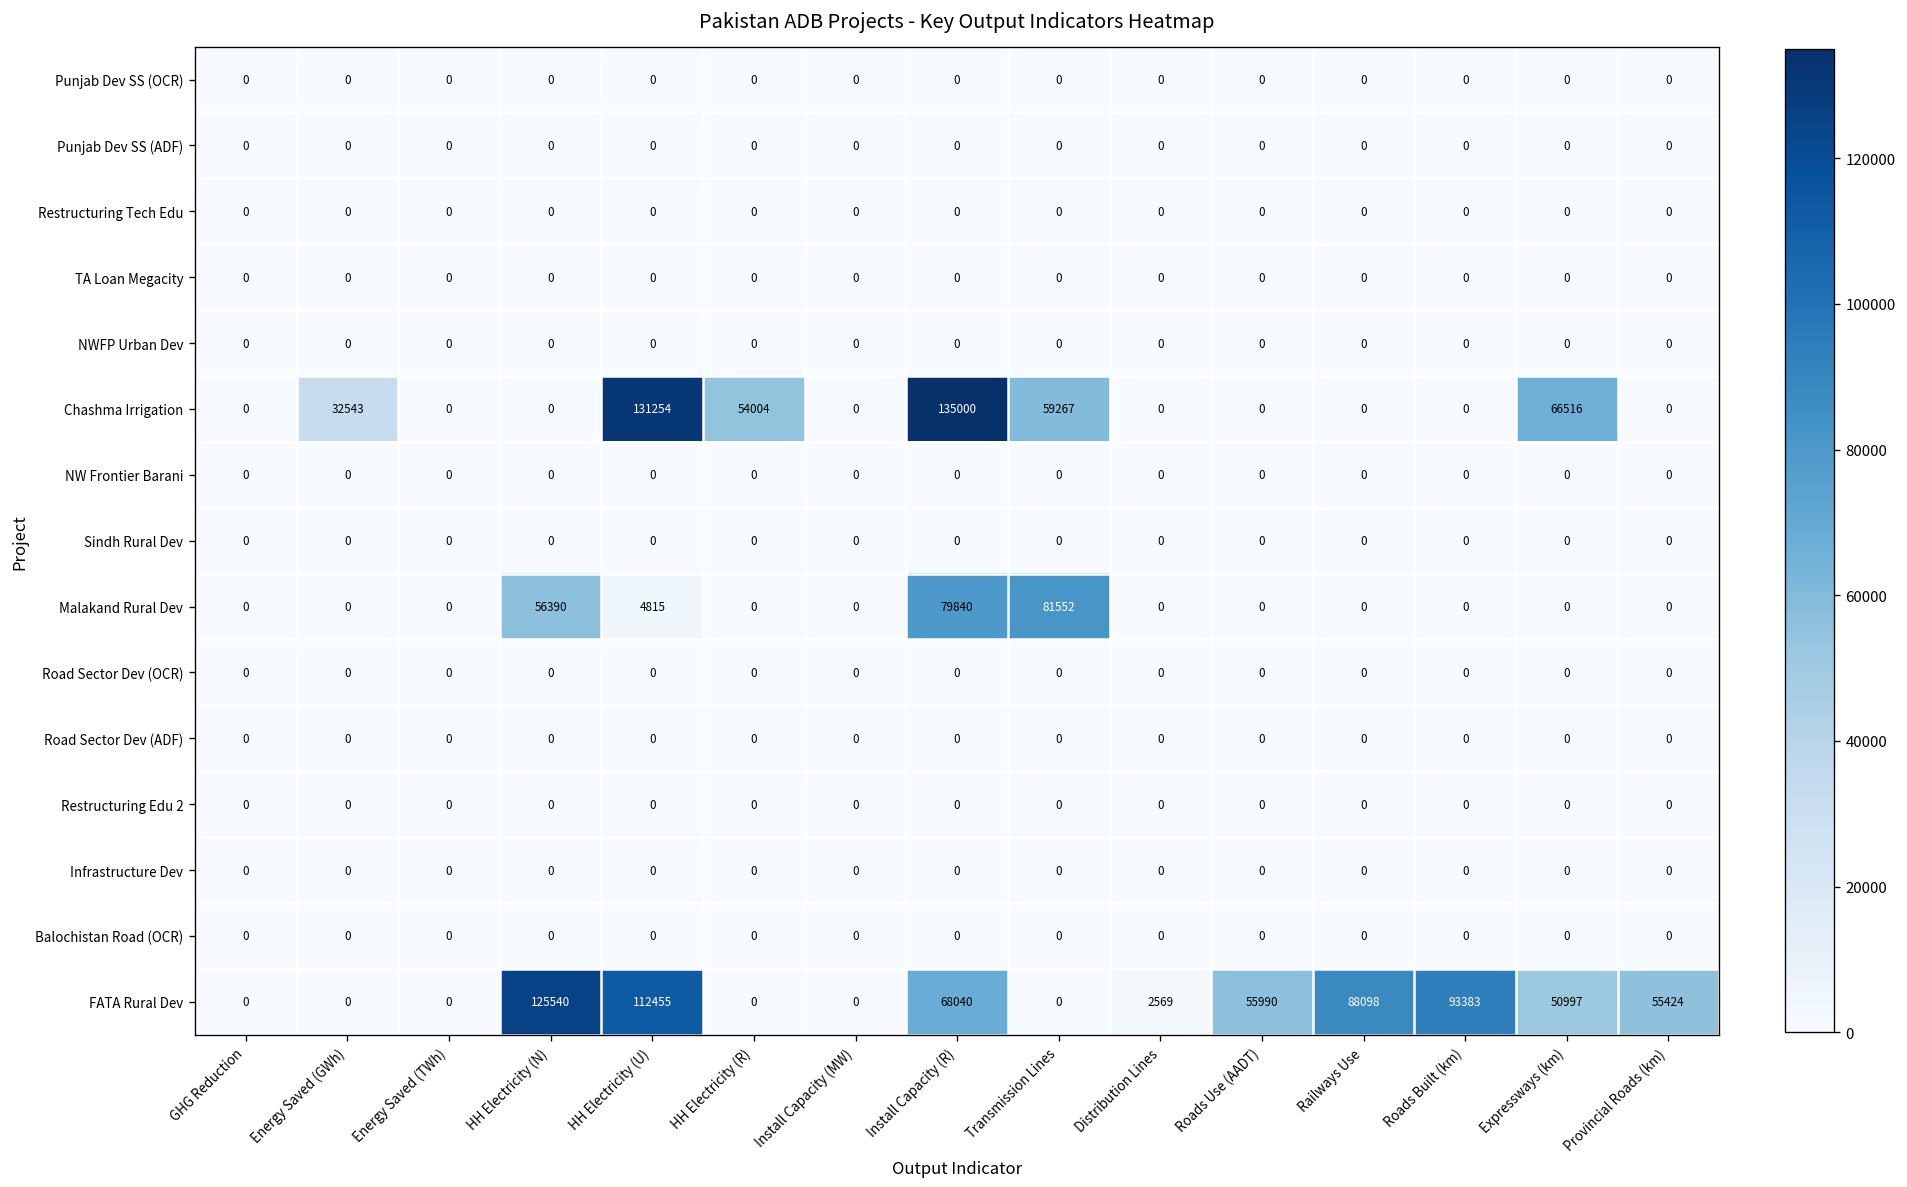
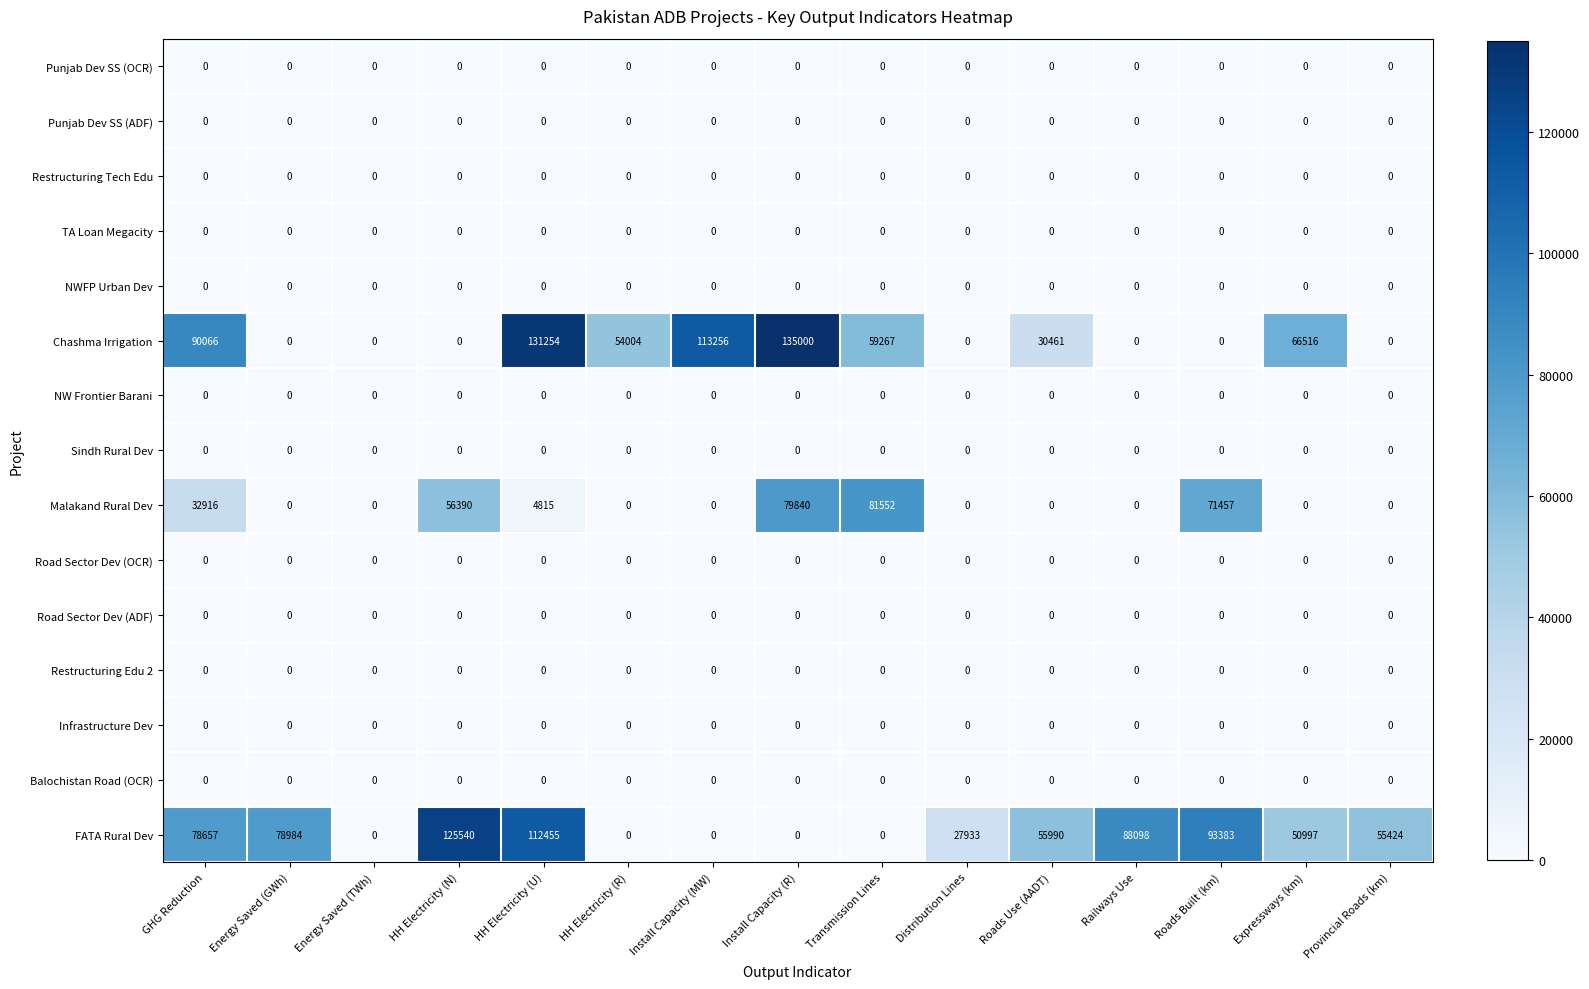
Chashma Irrigation, GHG Reduction: 0 -> 90066
Chashma Irrigation, Energy Saved (GWh): 32543 -> 0
Chashma Irrigation, Install Capacity (MW): 0 -> 113256
Chashma Irrigation, Roads Use (AADT): 0 -> 30461
Malakand Rural Dev, GHG Reduction: 0 -> 32916
Malakand Rural Dev, Roads Built (km): 0 -> 71457
FATA Rural Dev, GHG Reduction: 0 -> 78657
FATA Rural Dev, Energy Saved (GWh): 0 -> 78984
FATA Rural Dev, Install Capacity (R): 68040 -> 0
FATA Rural Dev, Distribution Lines: 2569 -> 27933
